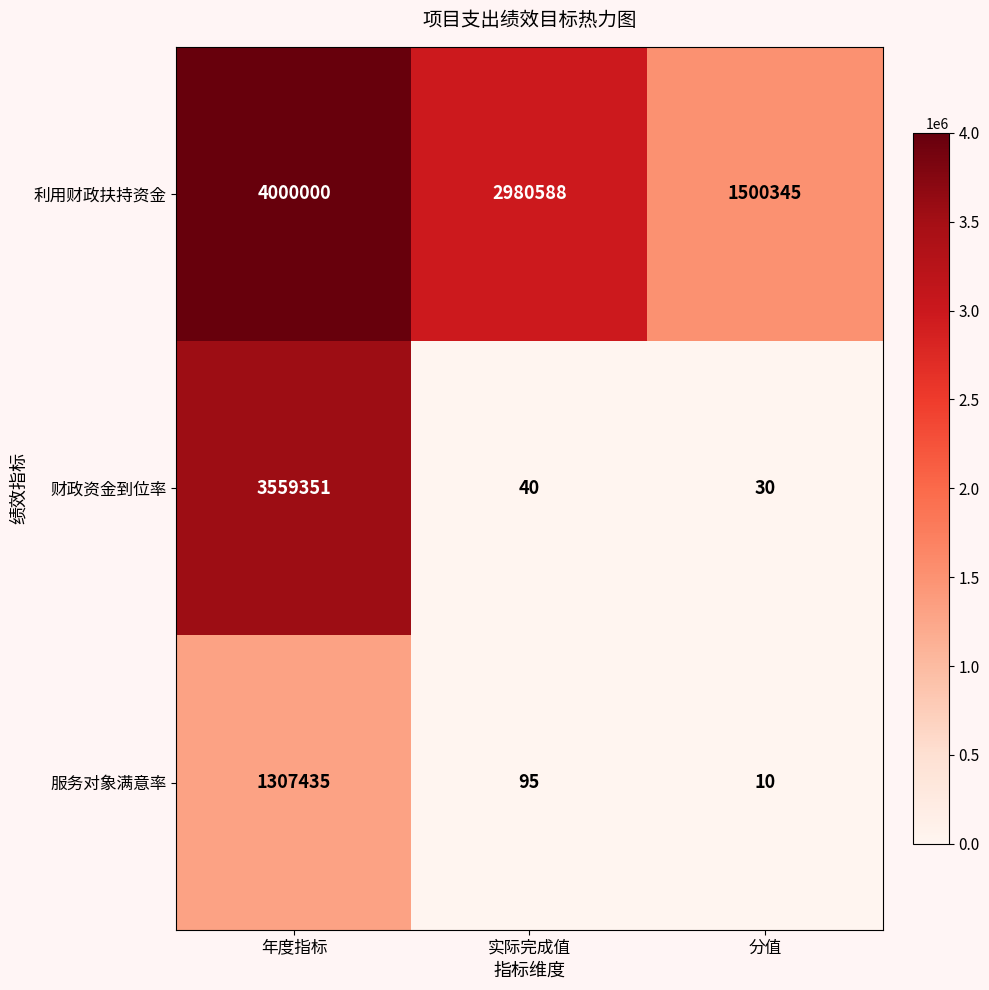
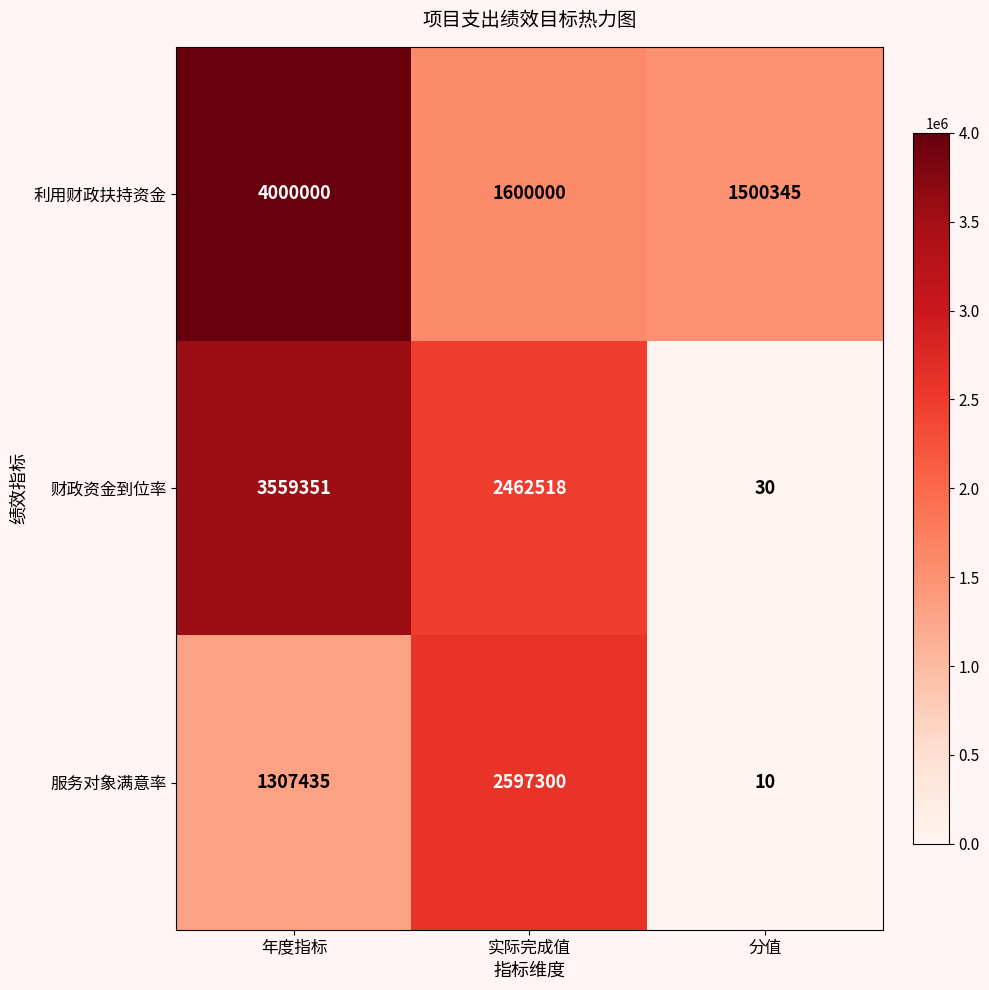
利用财政扶持资金, 实际完成值: 2980588 -> 1600000
财政资金到位率, 实际完成值: 40 -> 2462518
服务对象满意率, 实际完成值: 95 -> 2597300
